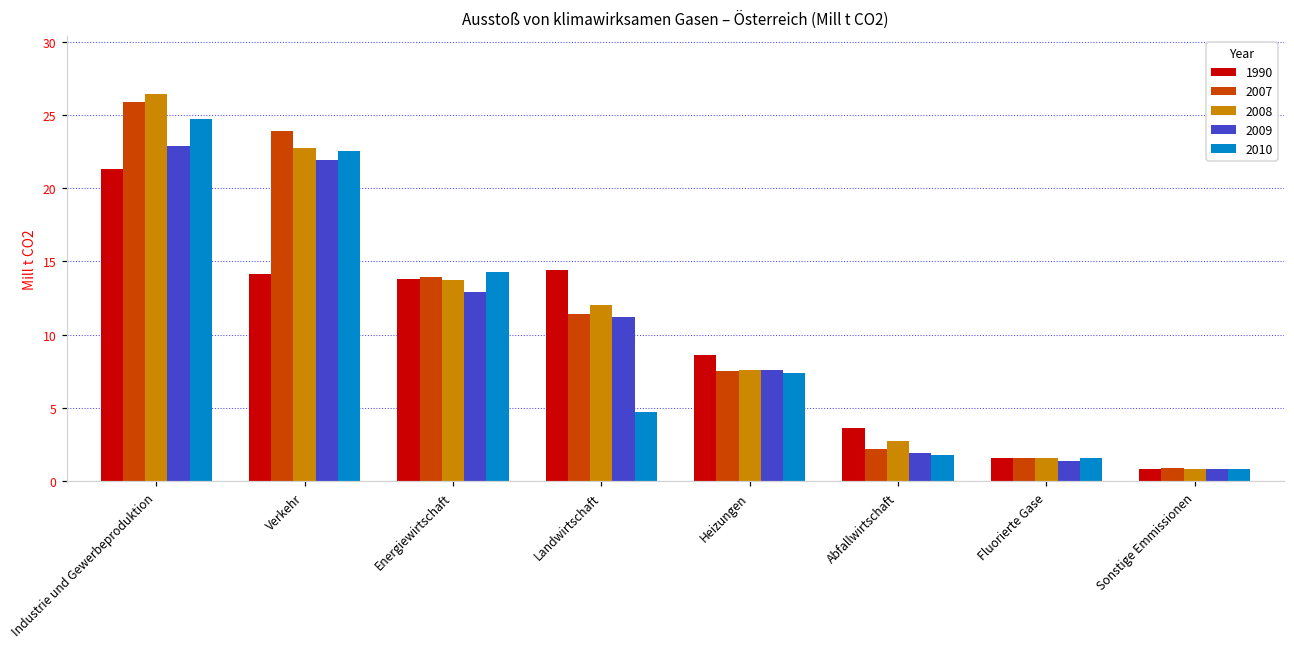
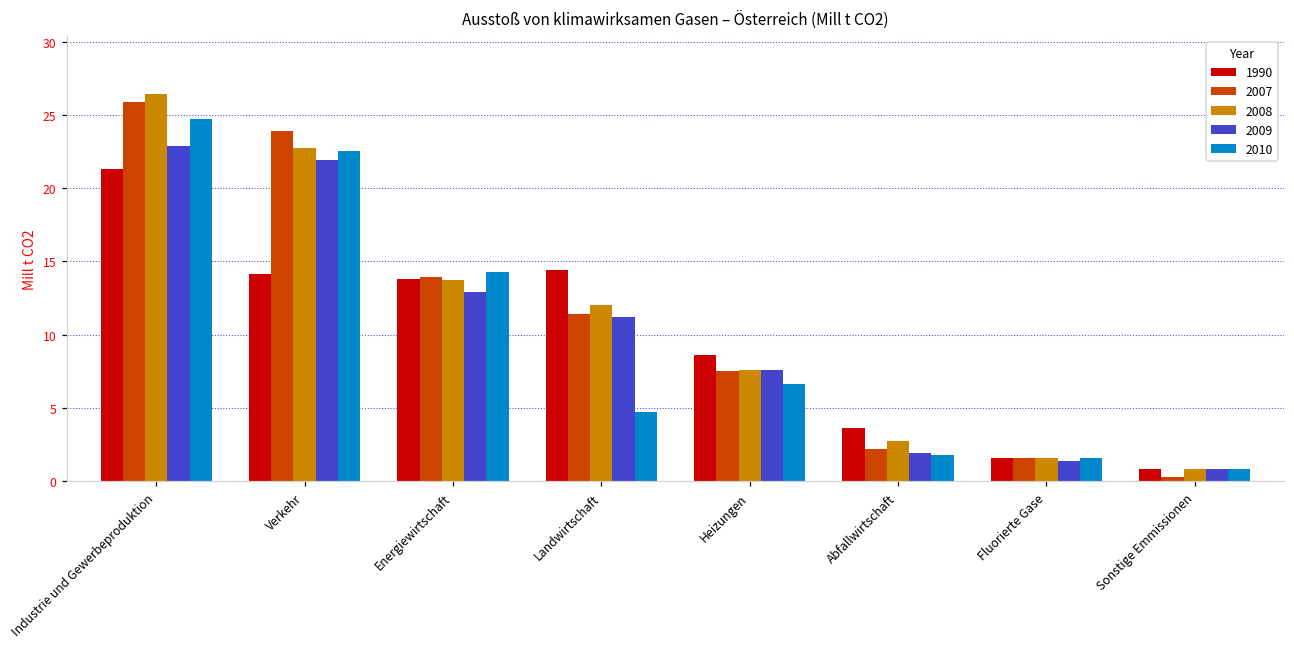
2010, Heizungen: 7.4 -> 6.6
2007, Sonstige Emmissionen: 0.9 -> 0.3
